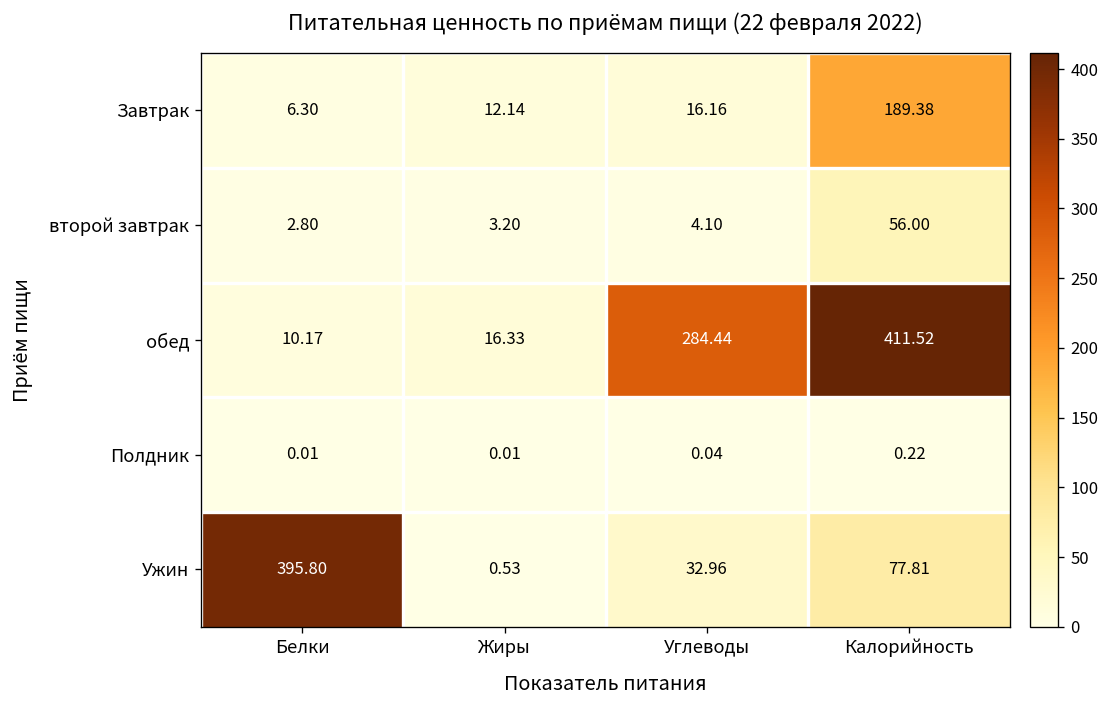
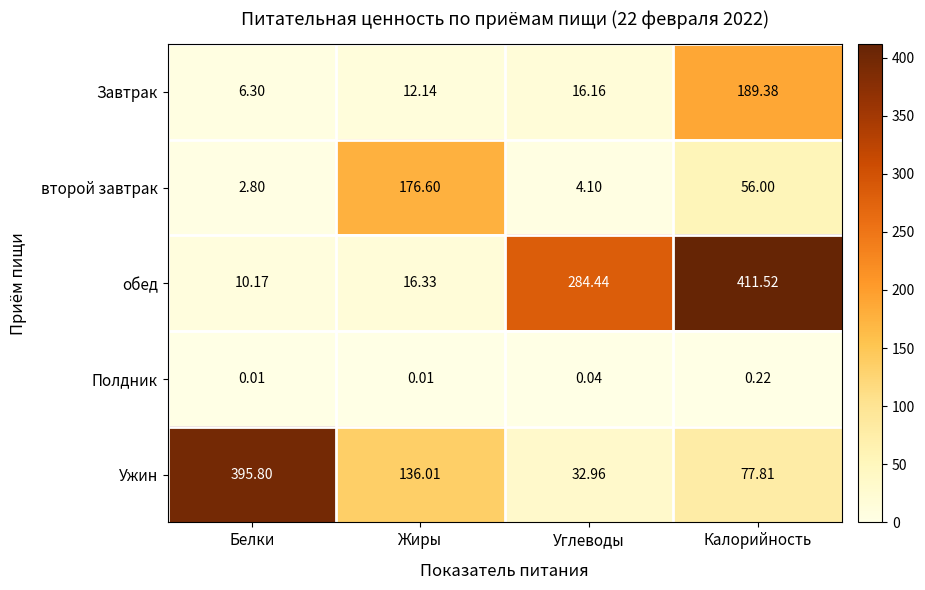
второй завтрак, Жиры: 3.20 -> 176.60
Ужин, Жиры: 0.53 -> 136.01
